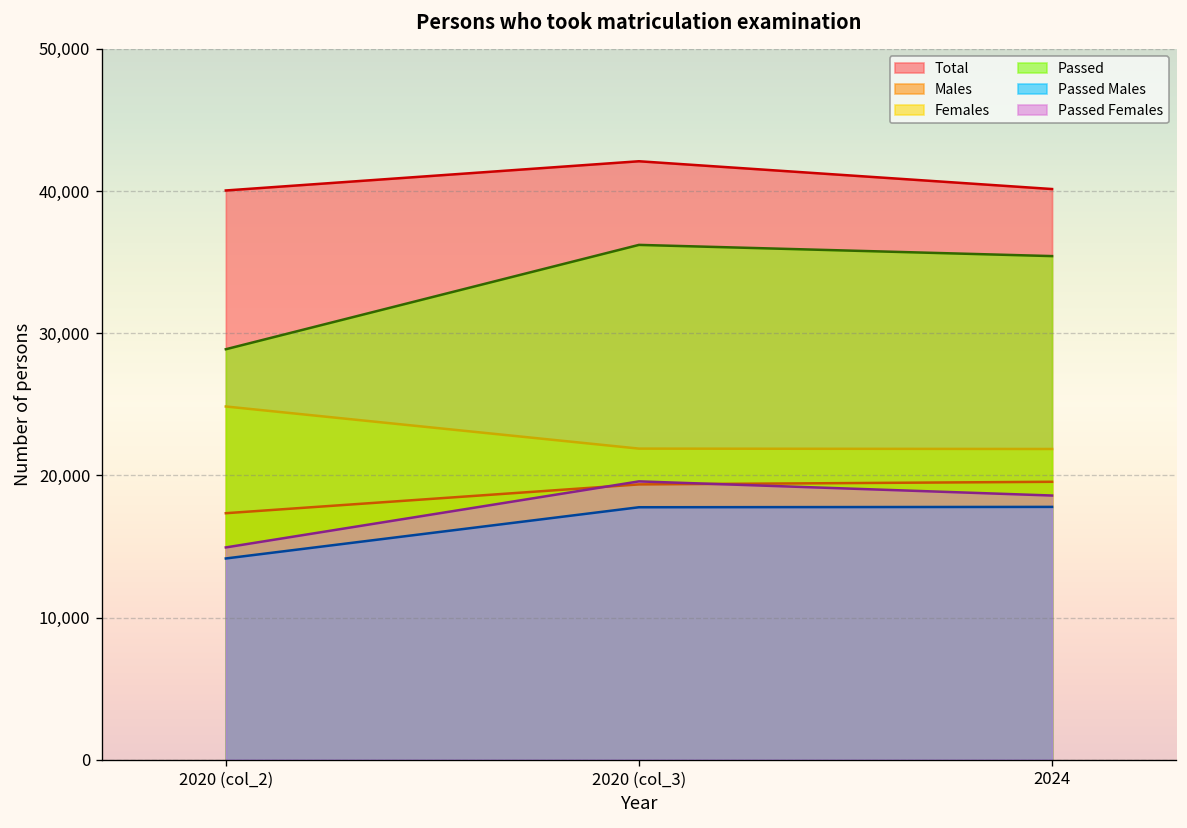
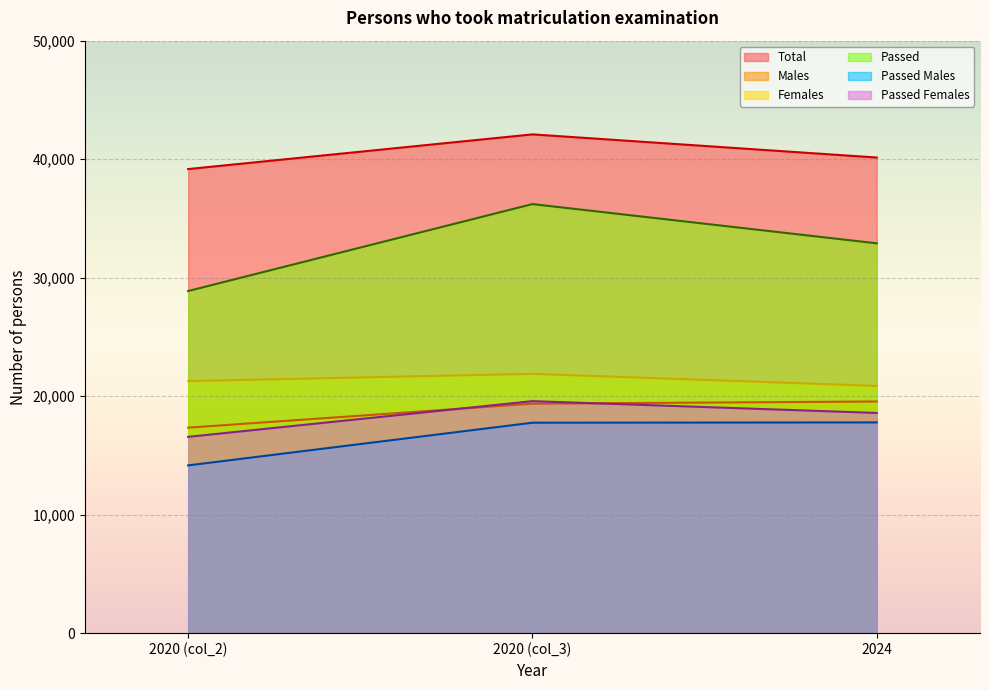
Total, 2020 (col_2): 40,000 -> 39,200
Females, 2020 (col_2): 24,800 -> 21,300
Passed Females, 2020 (col_2): 14,900 -> 16,600
Females, 2024: 21,900 -> 20,900
Passed, 2024: 35,400 -> 32,900
